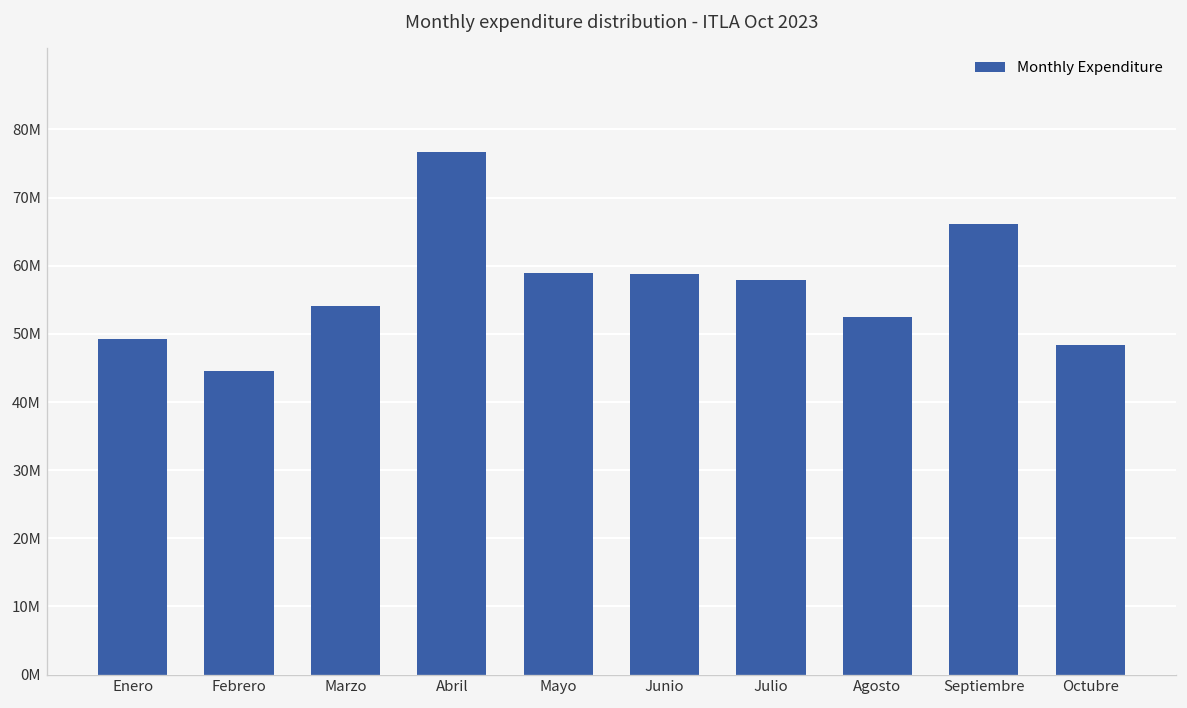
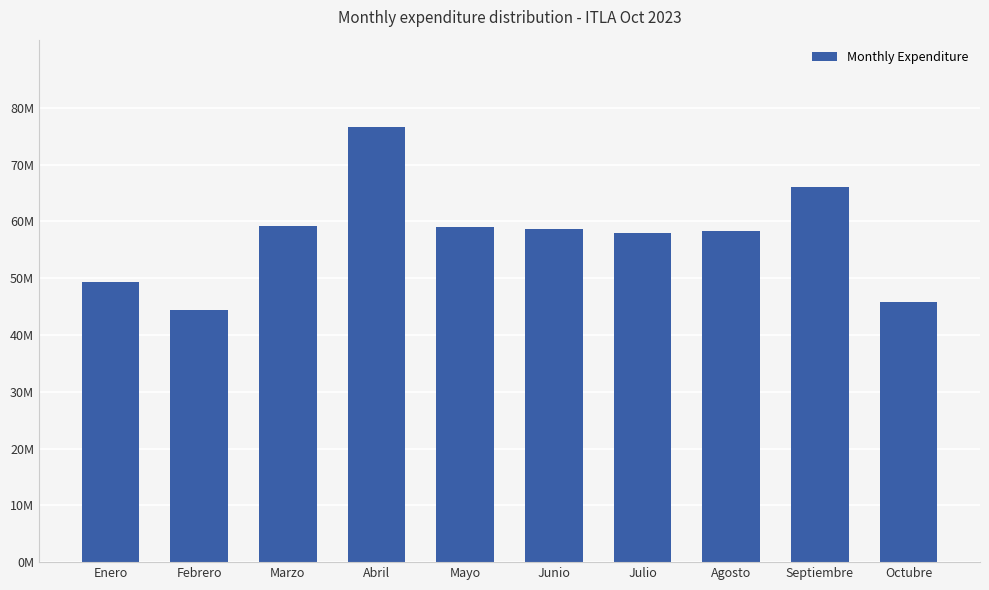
Marzo: 54000000 -> 59000000
Agosto: 53000000 -> 58000000
Octubre: 48000000 -> 46000000
